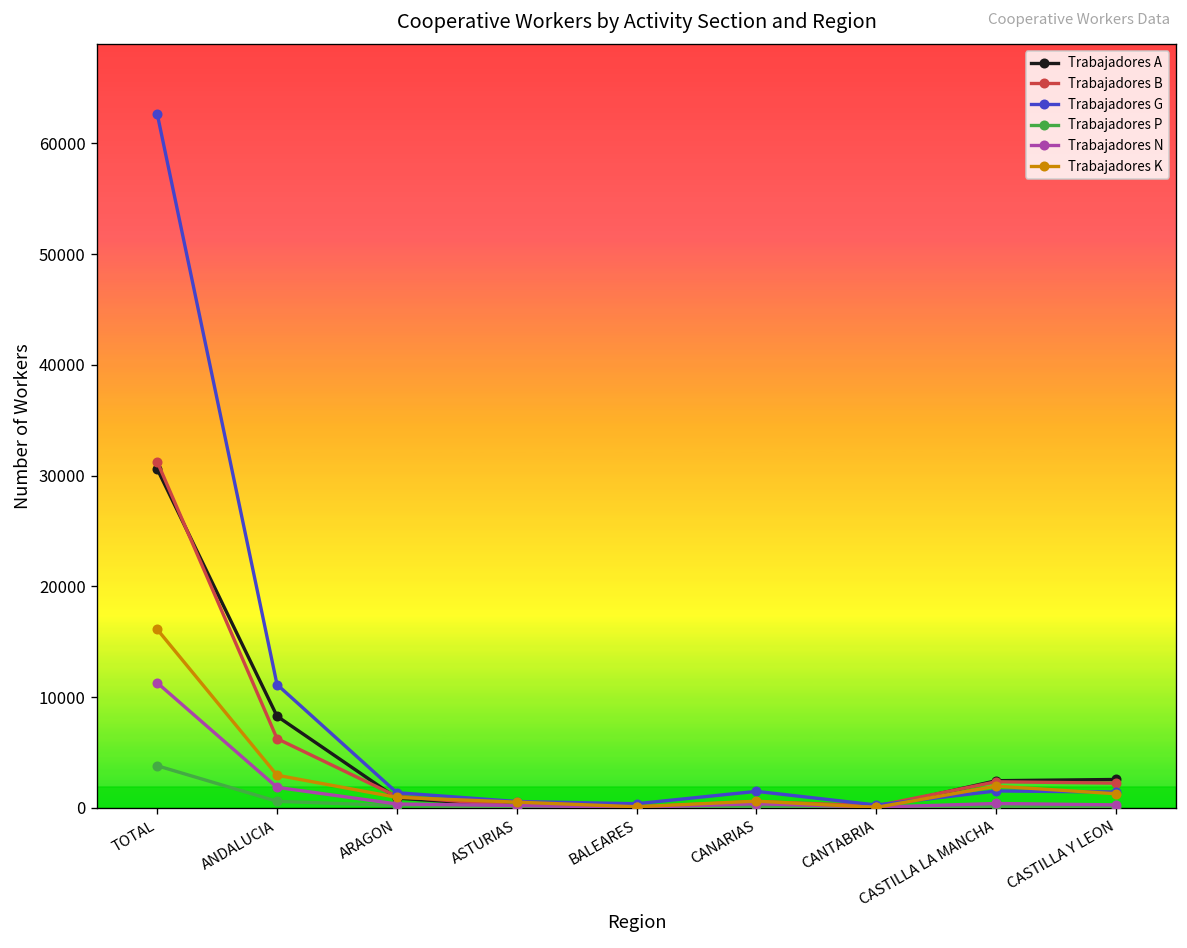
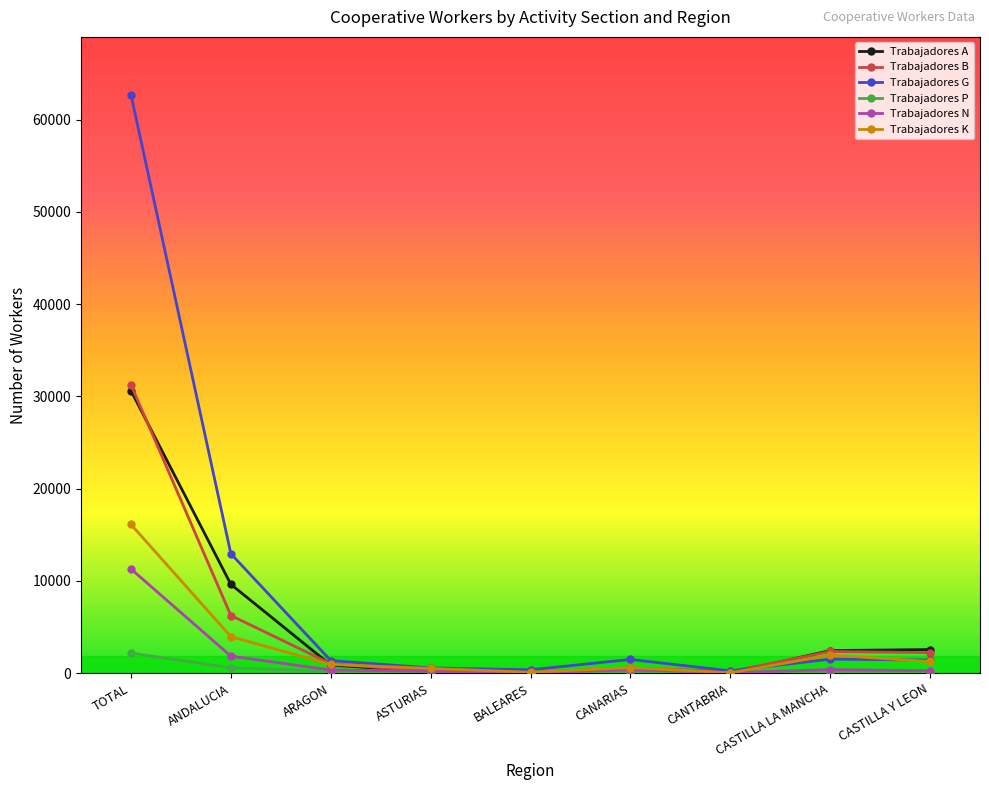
Trabajadores P, TOTAL: 4000 -> 2000
Trabajadores A, ANDALUCIA: 8000 -> 10000
Trabajadores G, ANDALUCIA: 11000 -> 13000
Trabajadores K, ANDALUCIA: 3000 -> 4000
